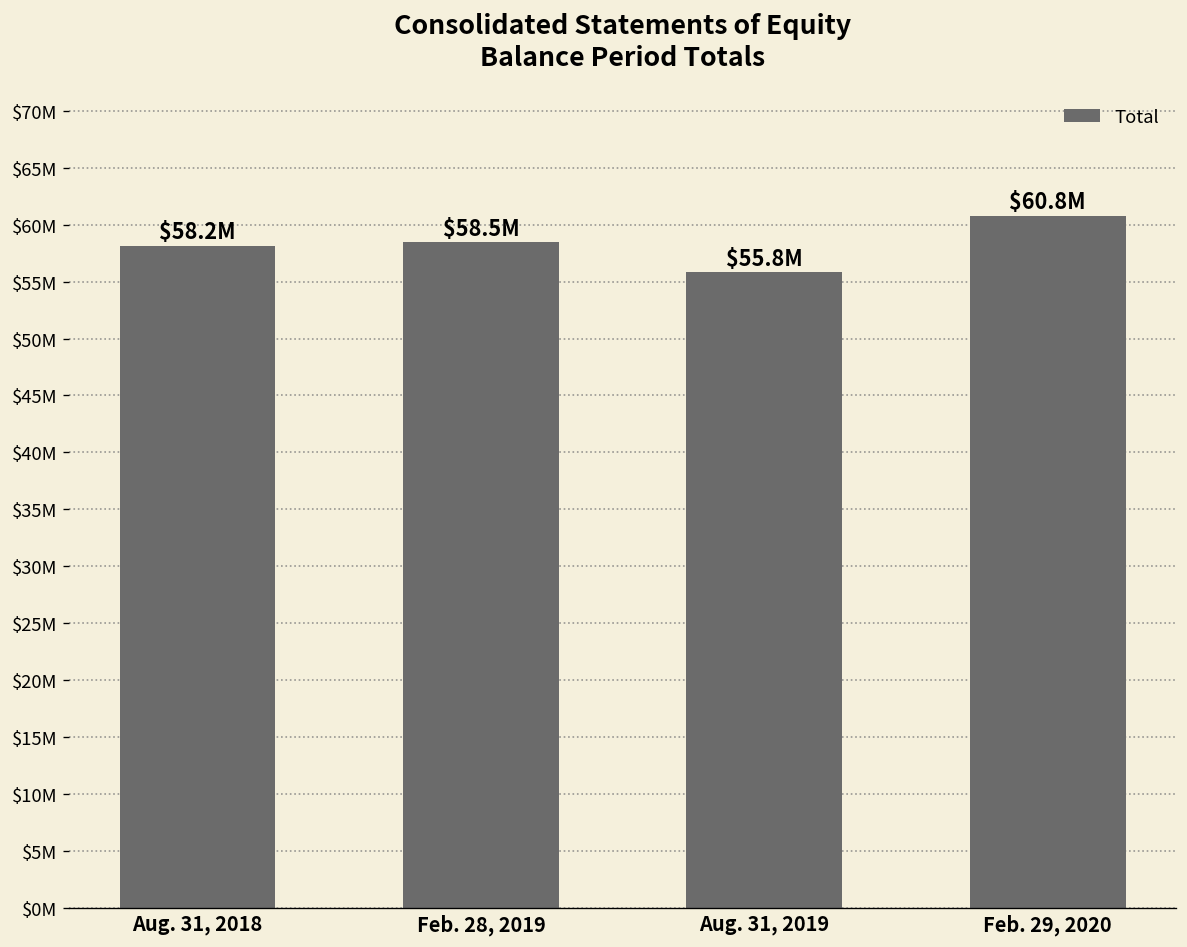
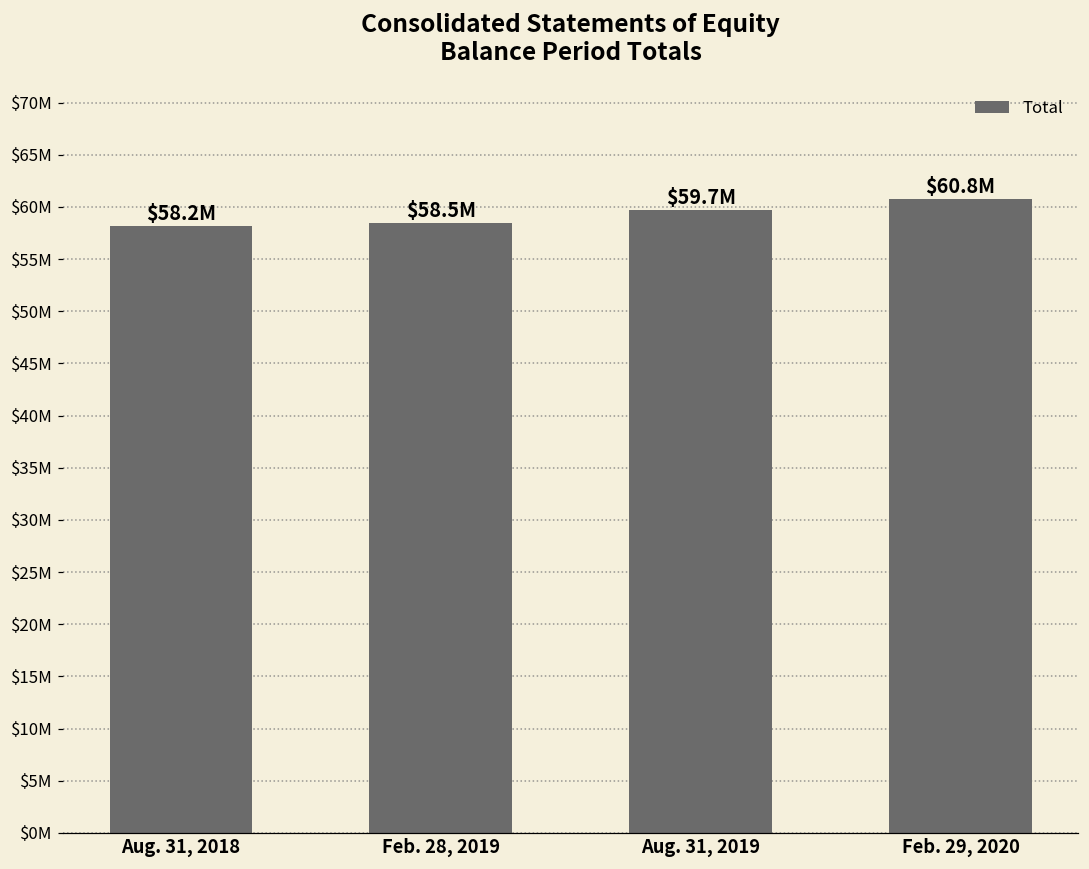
Aug. 31, 2019: $55.8M -> $59.7M
